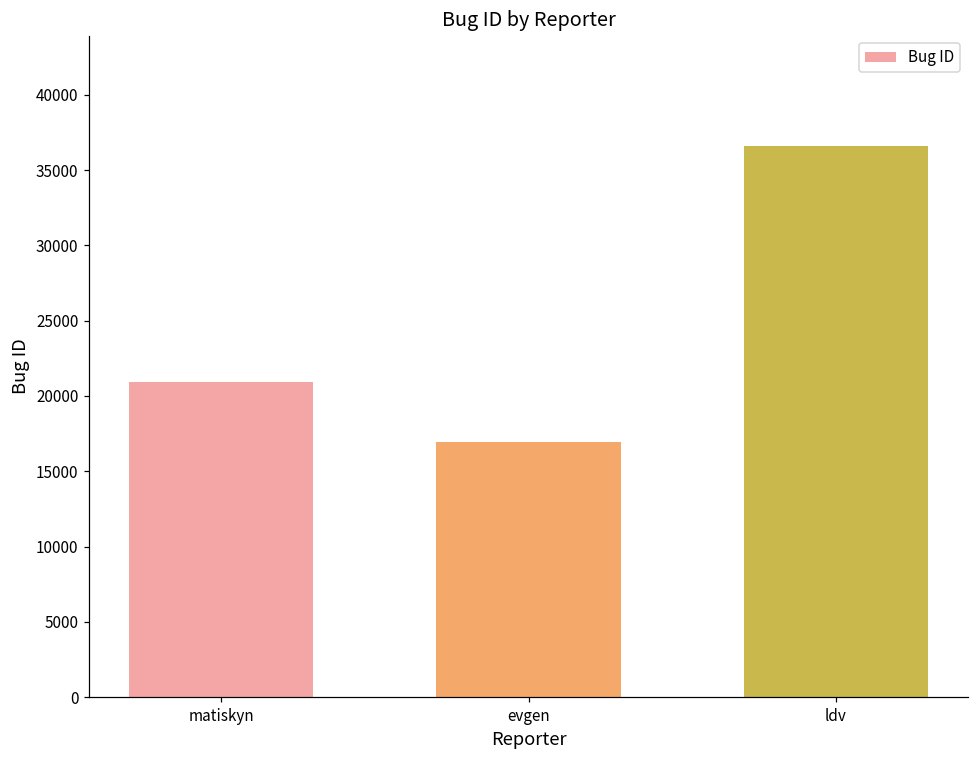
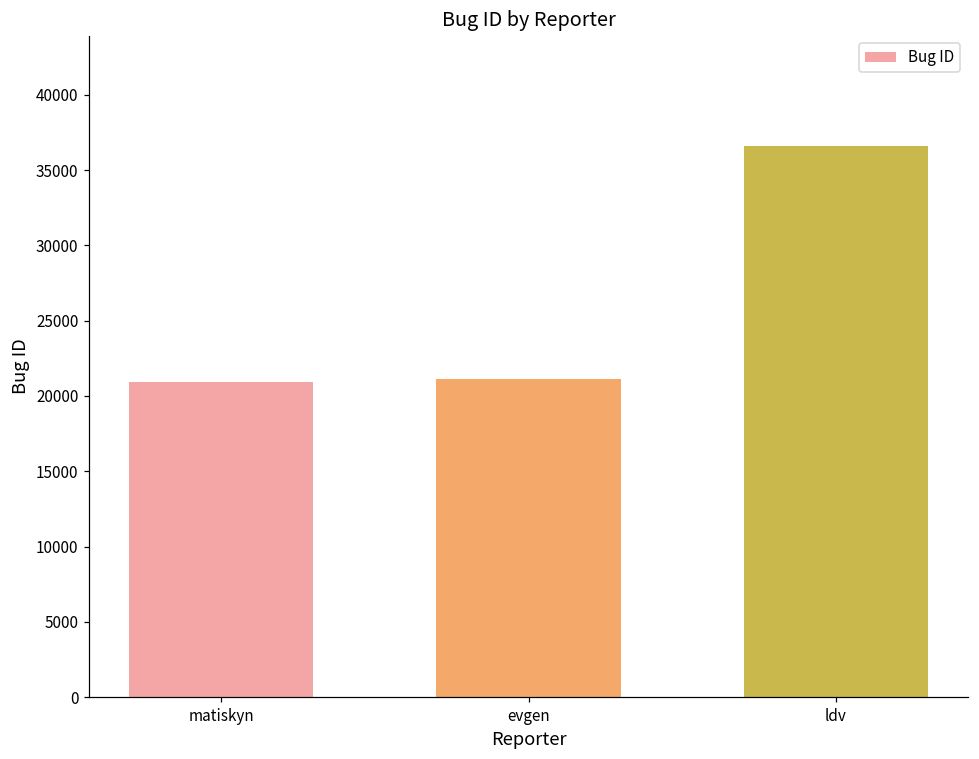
evgen: 16900 -> 21100
